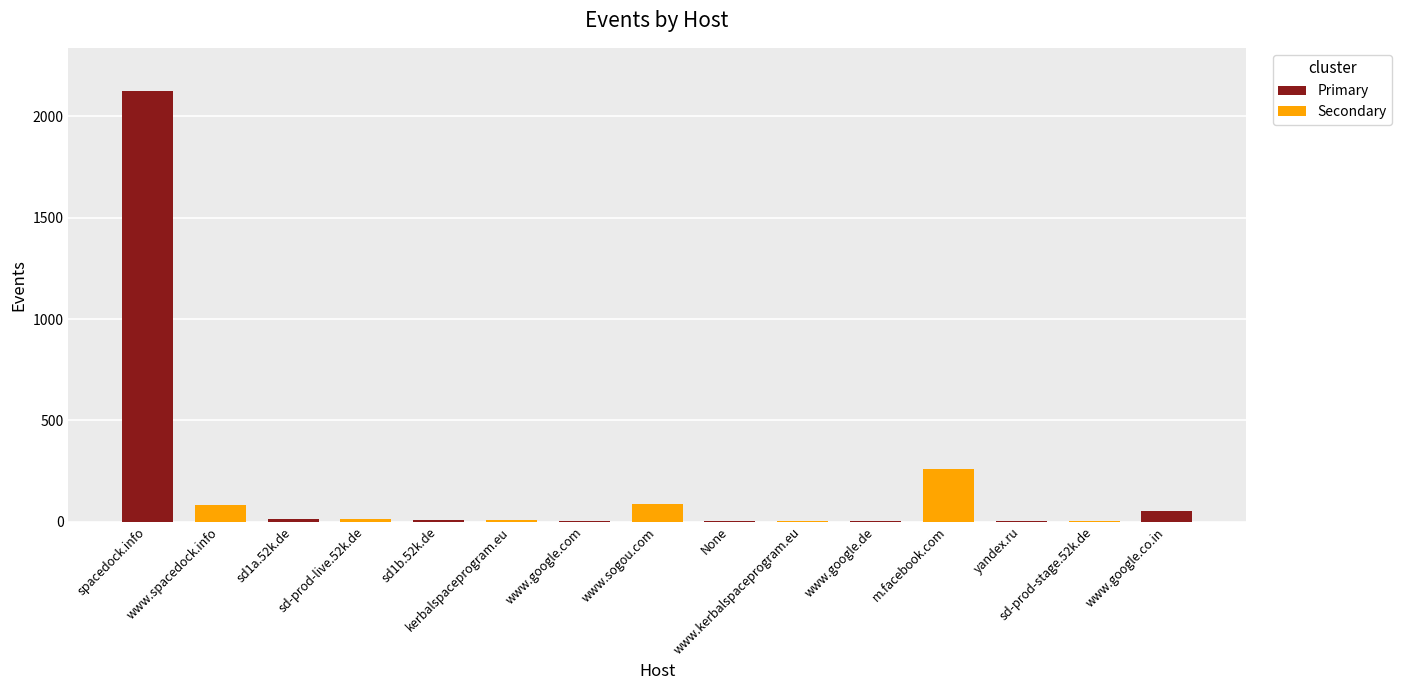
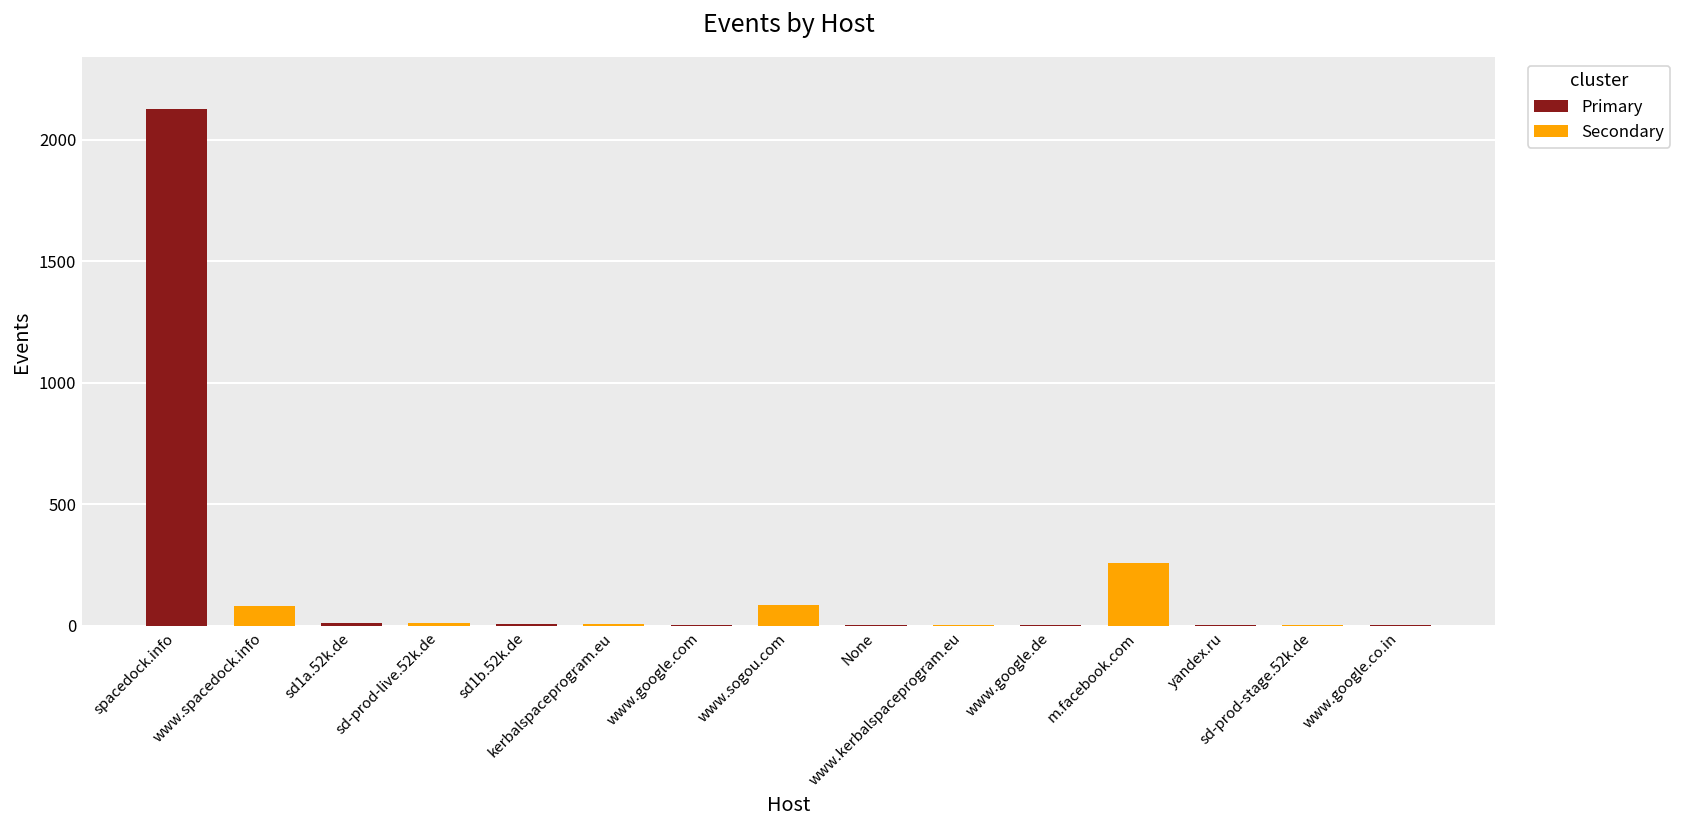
www.google.co.in: 50 -> 0
